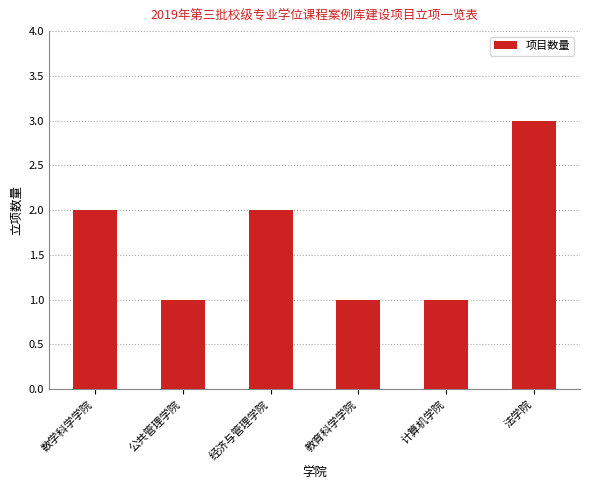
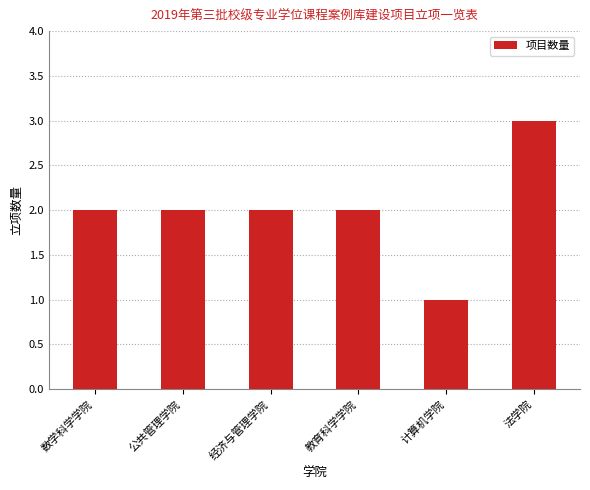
公共管理学院: 1 -> 2
教育科学学院: 1 -> 2
